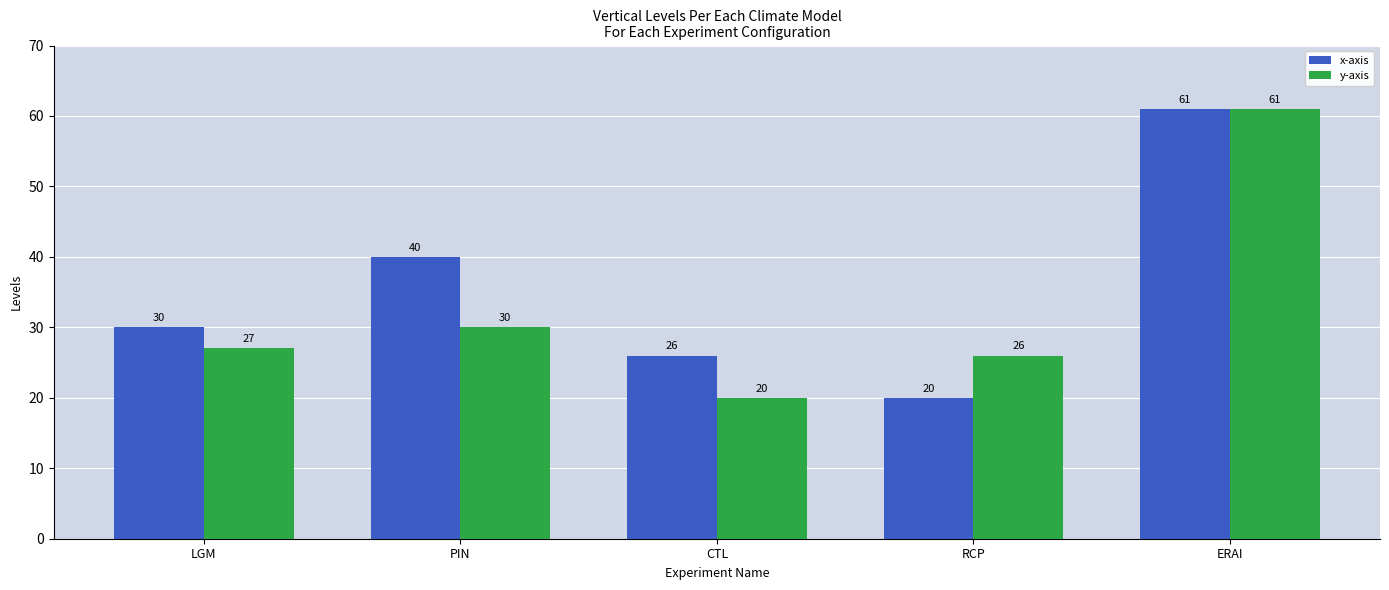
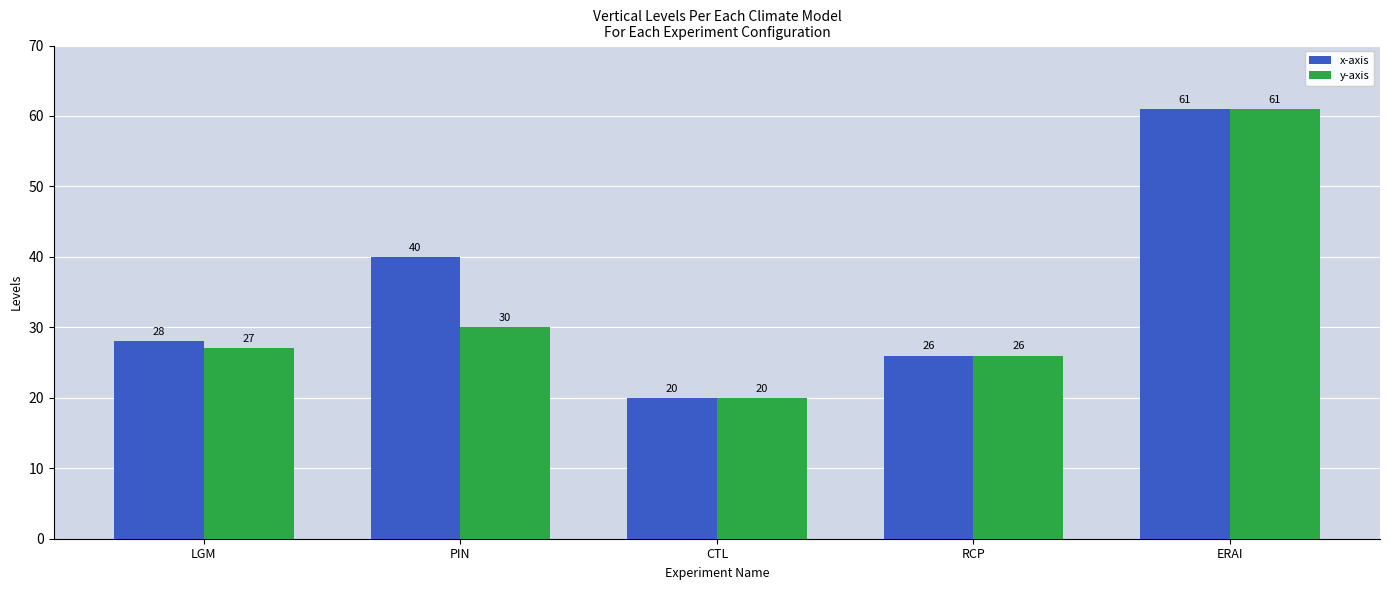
x-axis, LGM: 30 -> 28
x-axis, CTL: 26 -> 20
x-axis, RCP: 20 -> 26
